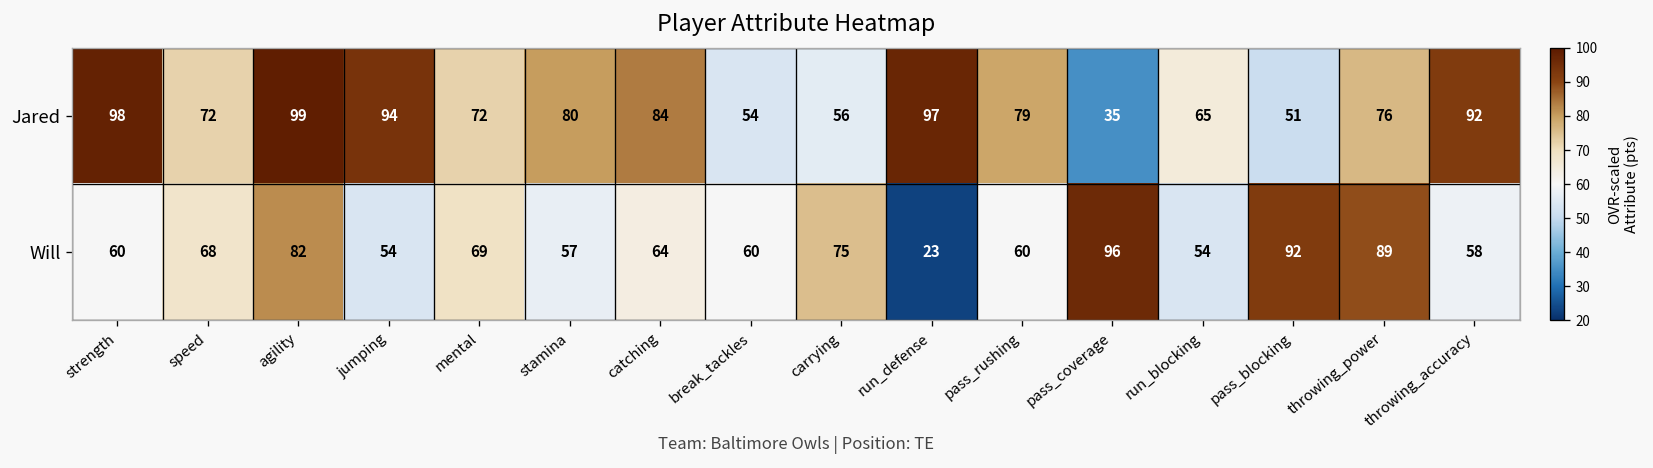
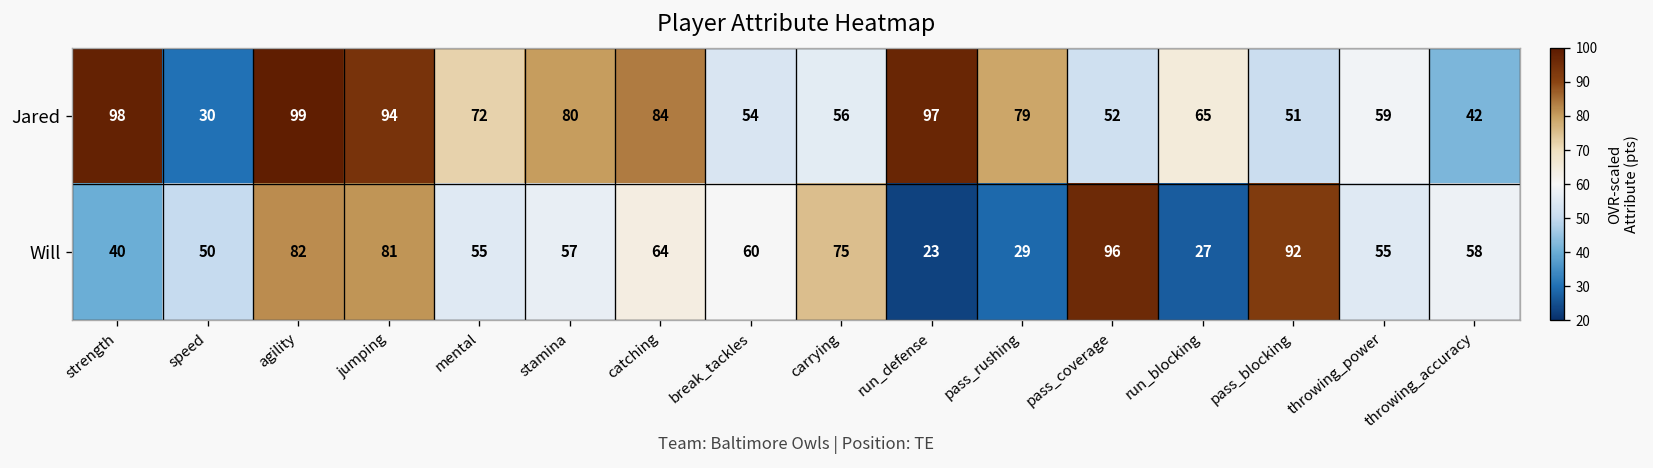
Jared, speed: 72 -> 30
Jared, pass_coverage: 35 -> 52
Jared, throwing_power: 76 -> 59
Jared, throwing_accuracy: 92 -> 42
Will, strength: 60 -> 40
Will, speed: 68 -> 50
Will, jumping: 54 -> 81
Will, mental: 69 -> 55
Will, pass_rushing: 60 -> 29
Will, run_blocking: 54 -> 27
Will, throwing_power: 89 -> 55
